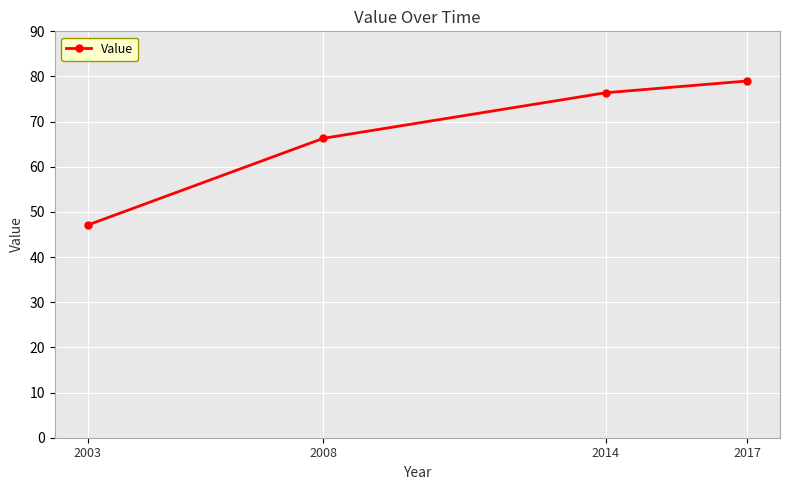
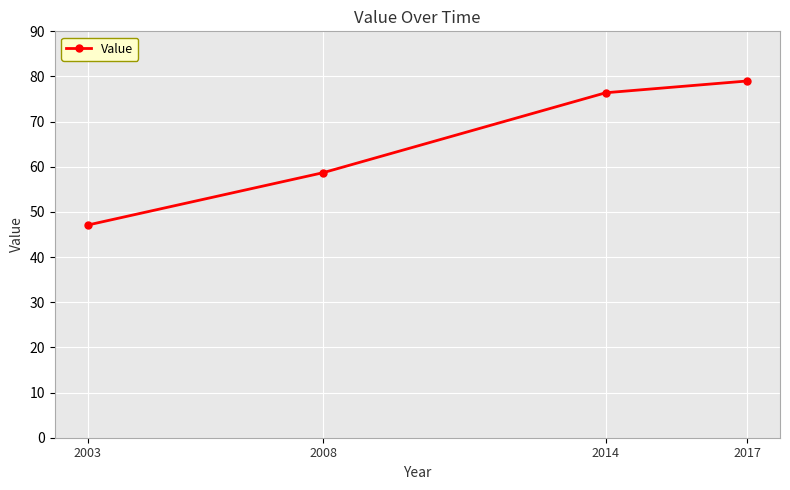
2008: 66 -> 59
